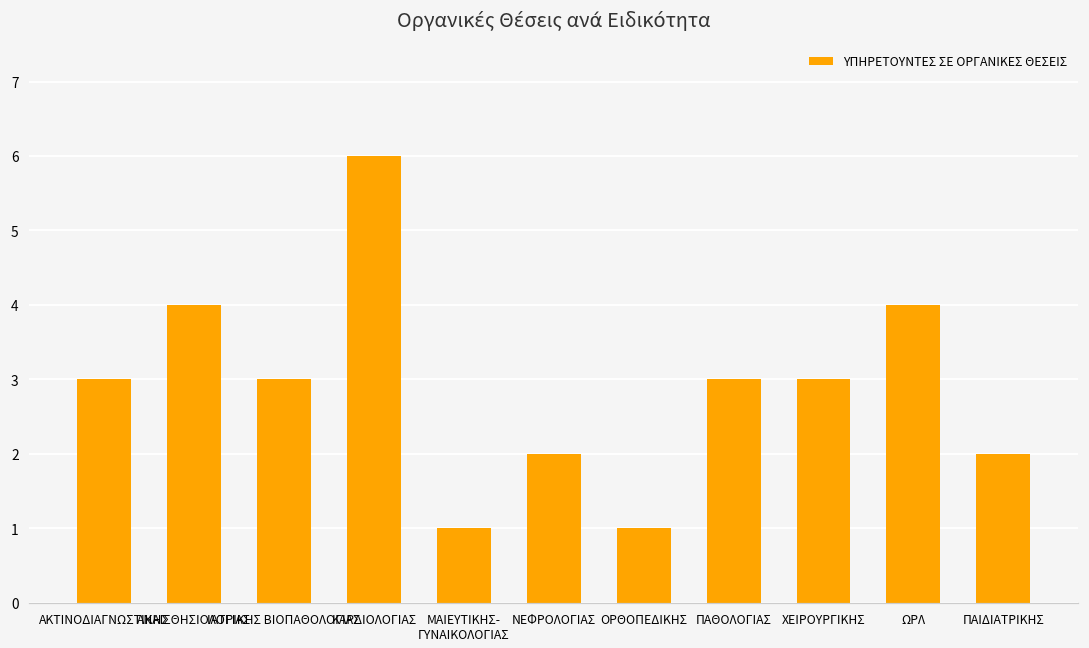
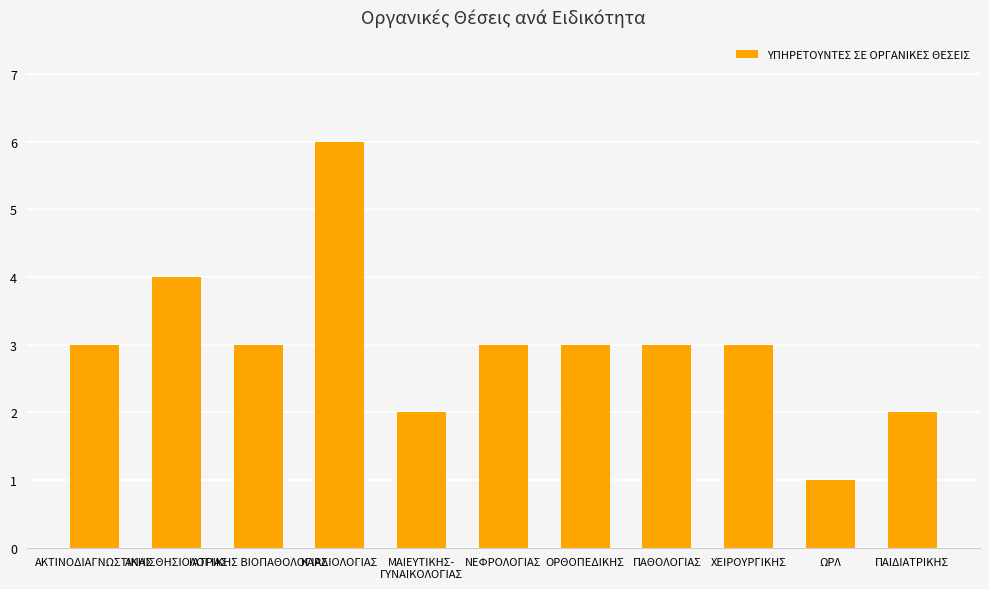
ΜΑΙΕΥΤΙΚΗΣ- ΓΥΝΑΙΚΟΛΟΓΙΑΣ: 1 -> 2
ΝΕΦΡΟΛΟΓΙΑΣ: 2 -> 3
ΟΡΘΟΠΕΔΙΚΗΣ: 1 -> 3
ΩΡΛ: 4 -> 1
